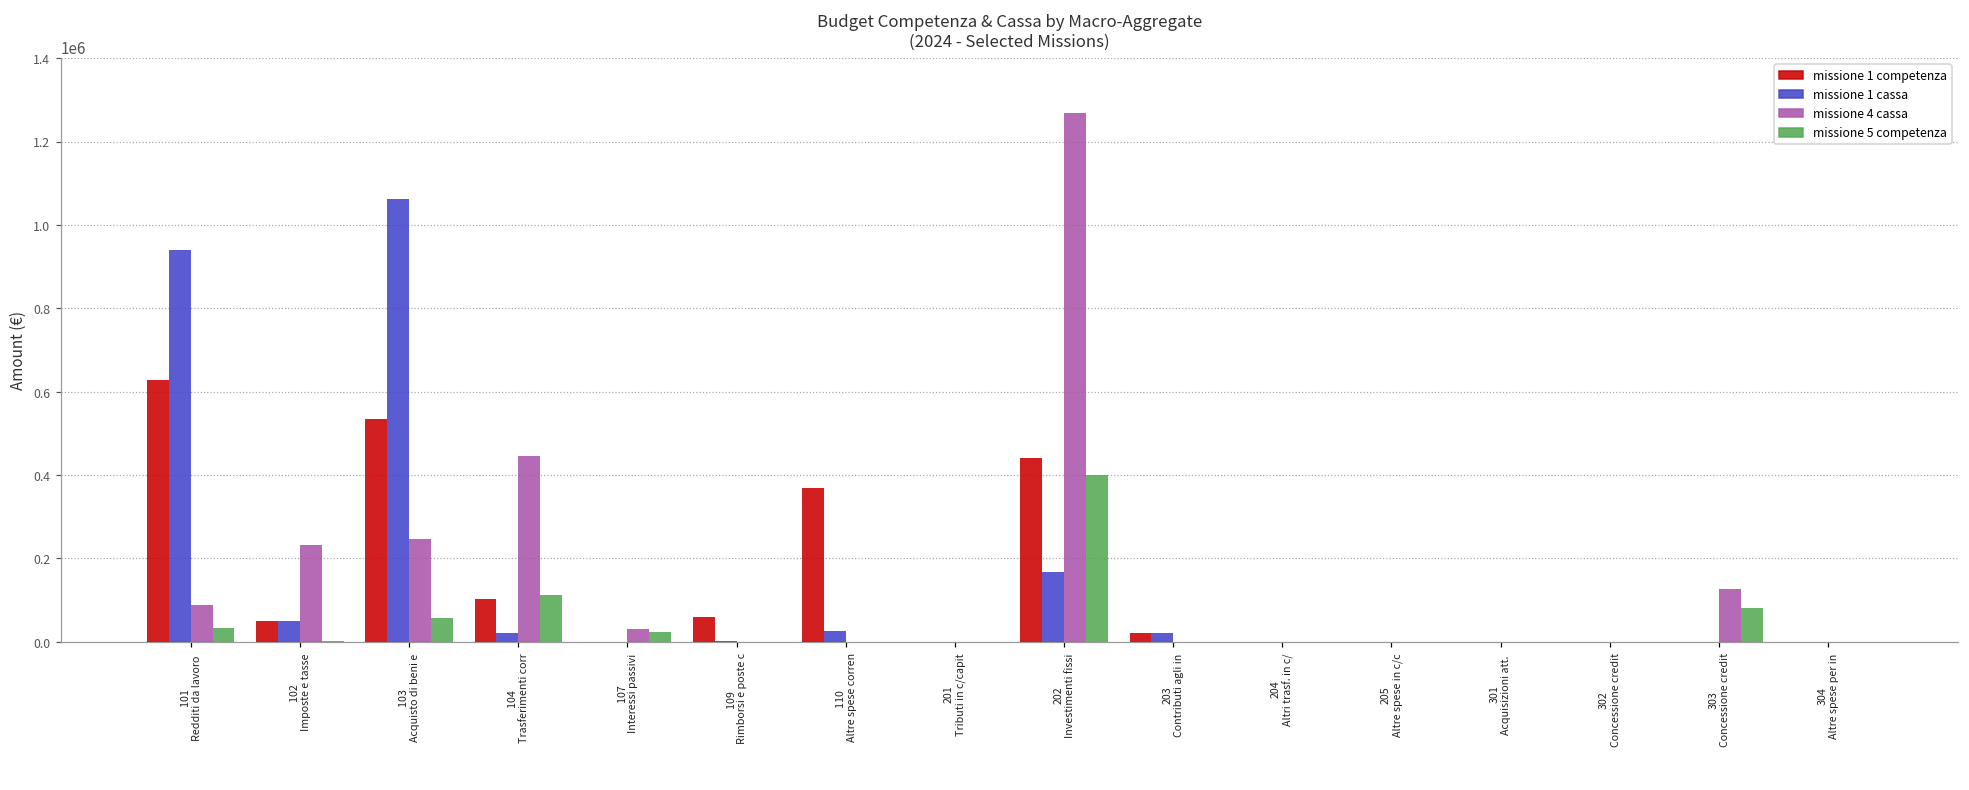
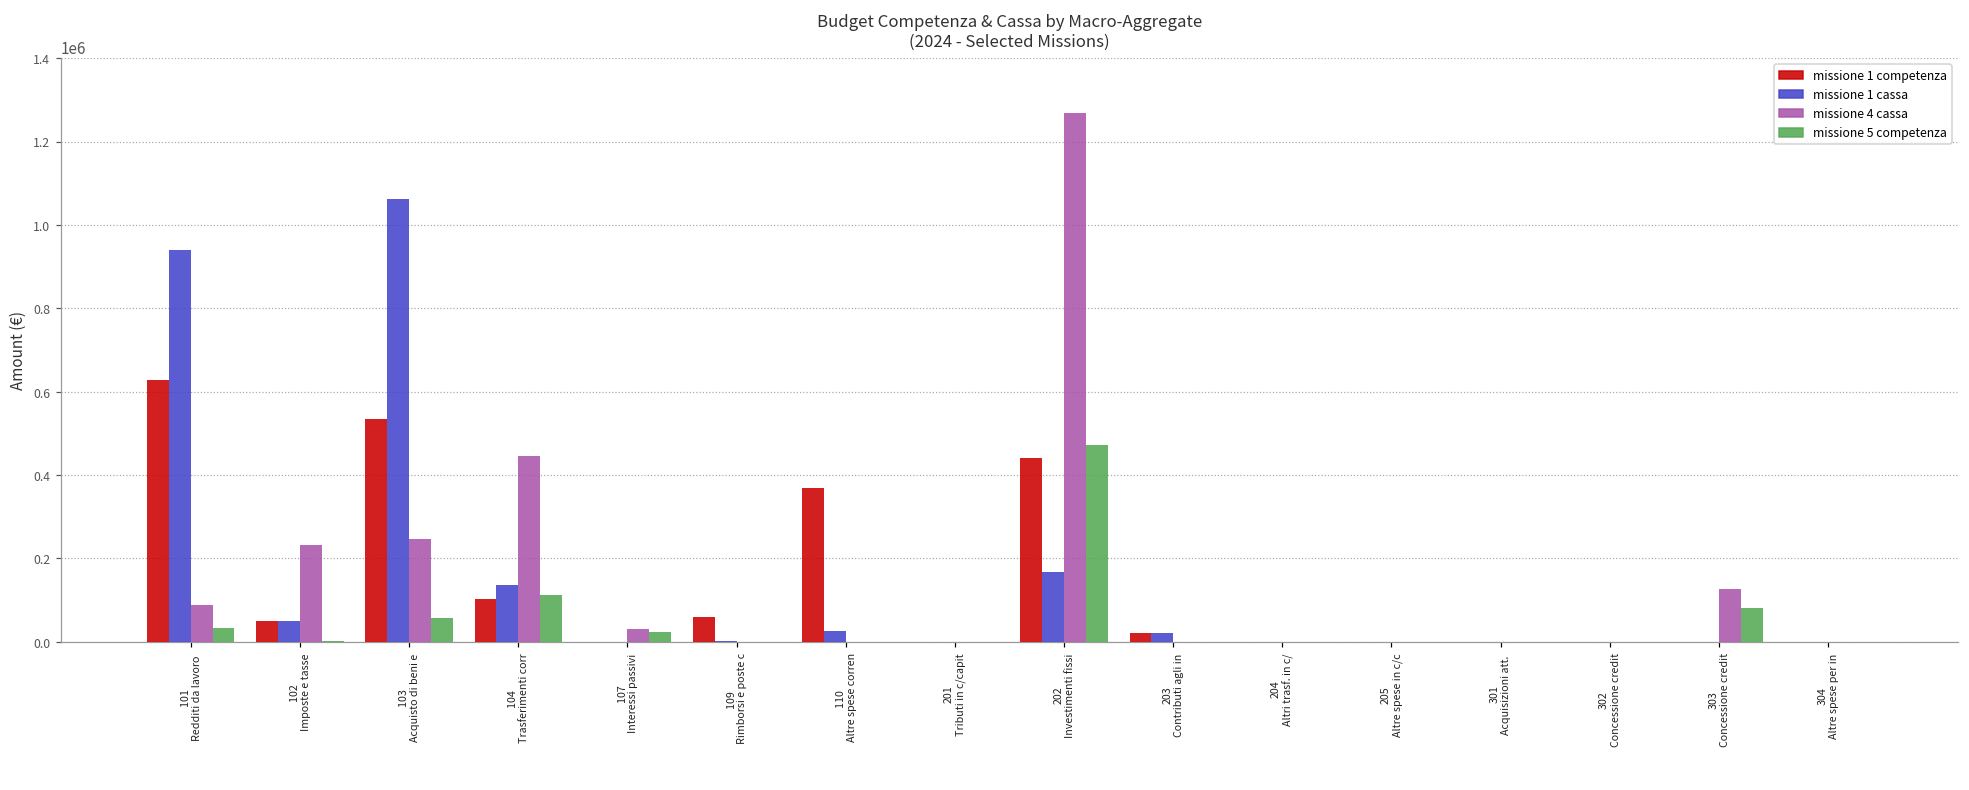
missione 1 cassa, 104 Trasferimenti corr: 20000 -> 140000
missione 5 competenza, 202 Investimenti fissi: 400000 -> 470000
